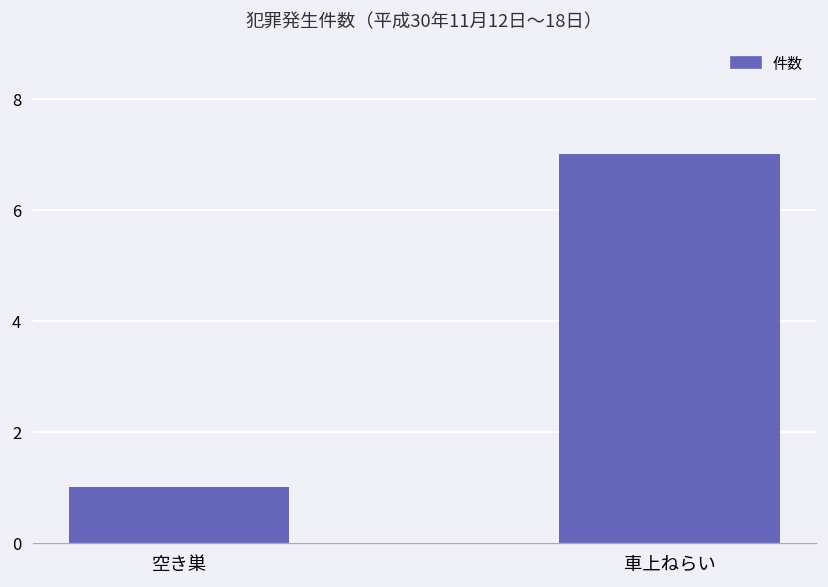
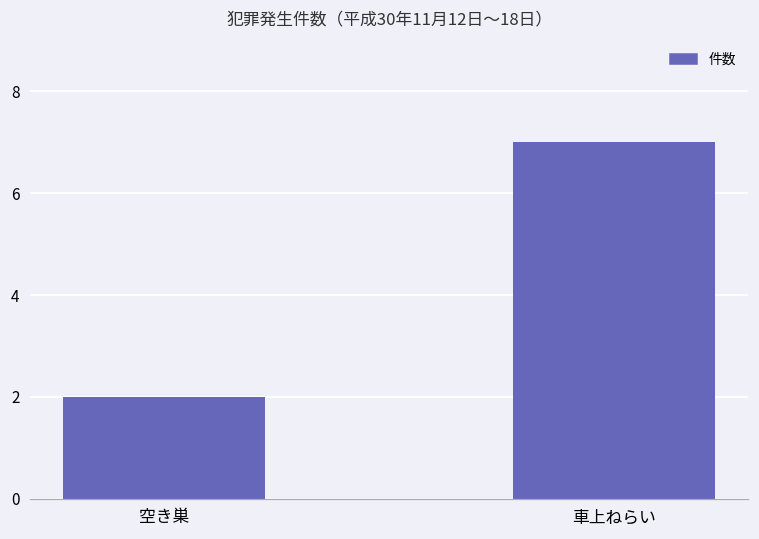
空き巣: 1 -> 2
